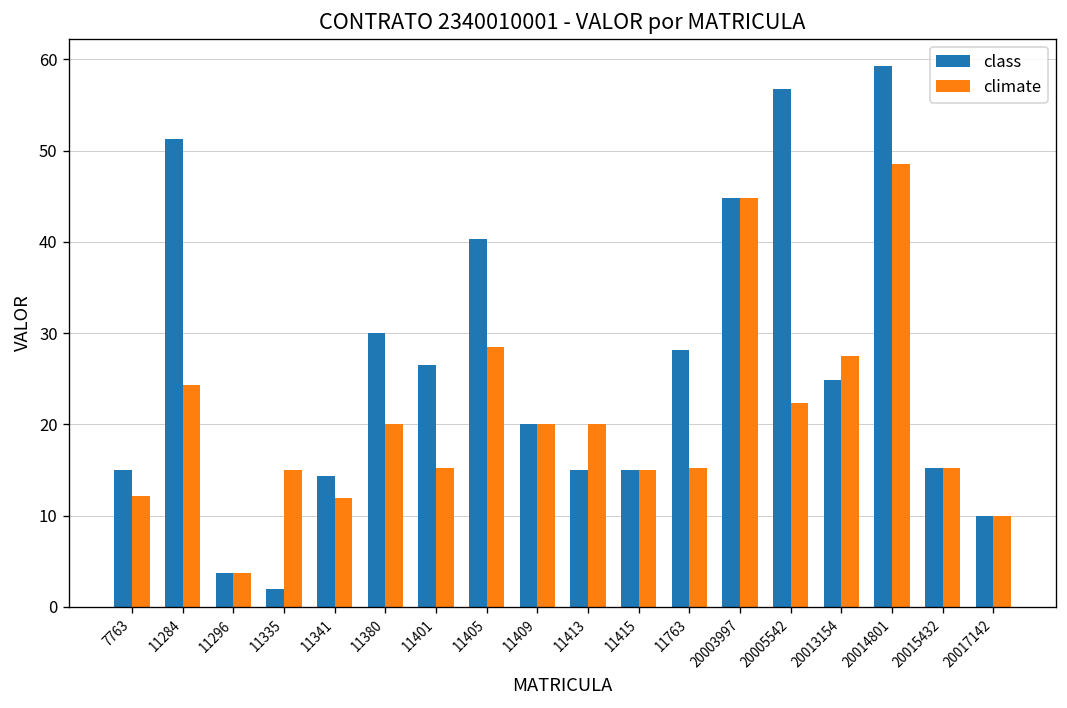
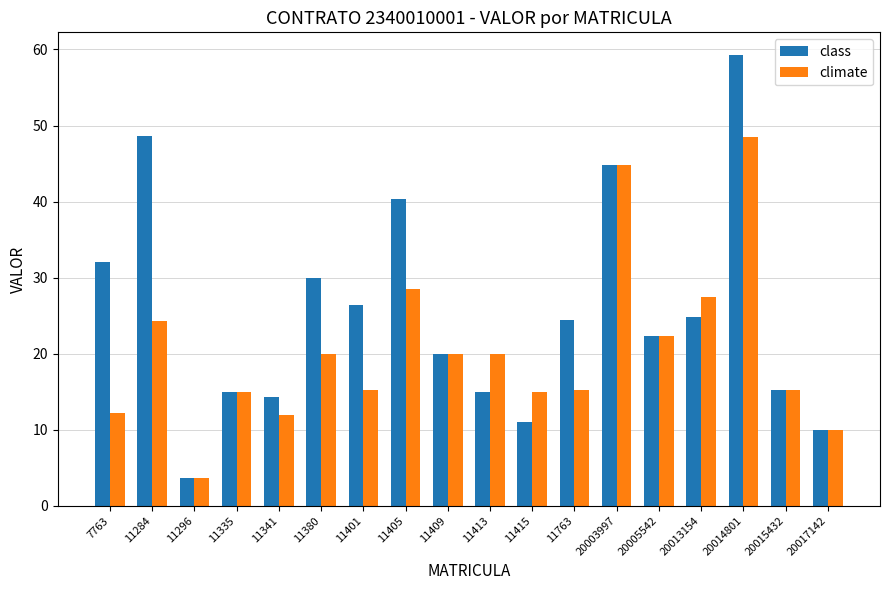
class, 7763: 15 -> 32
class, 11284: 51 -> 49
class, 11335: 2 -> 15
class, 11415: 15 -> 11
class, 11763: 28 -> 24
class, 20005542: 57 -> 22
